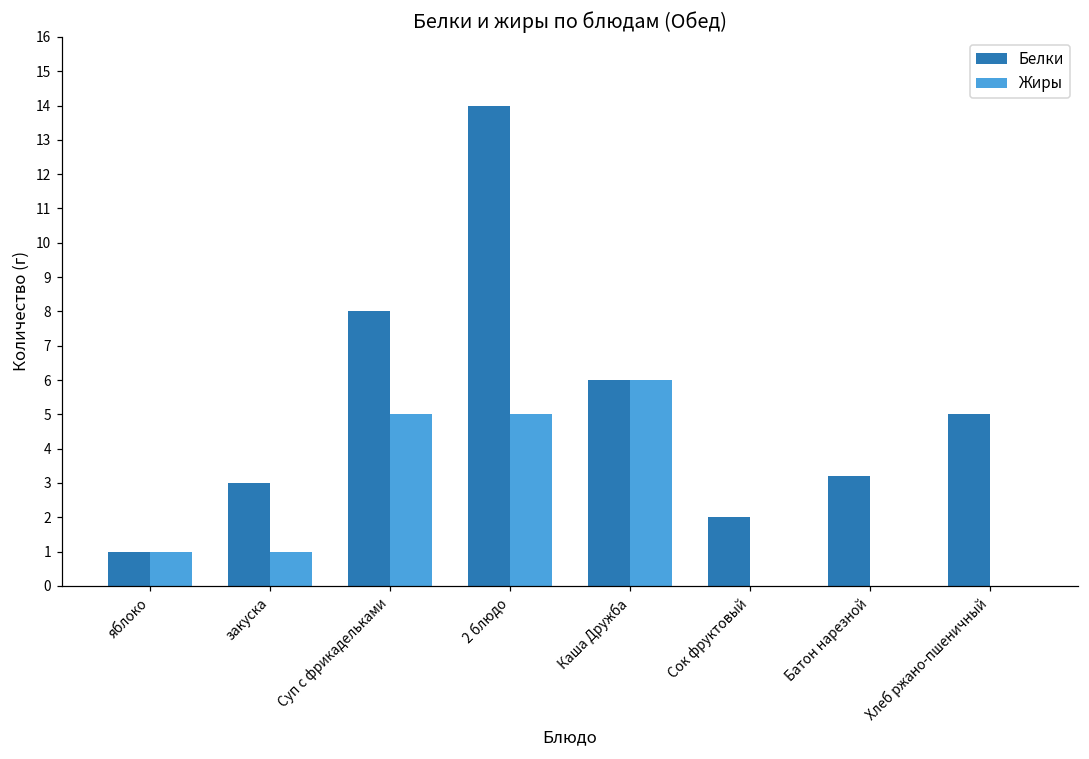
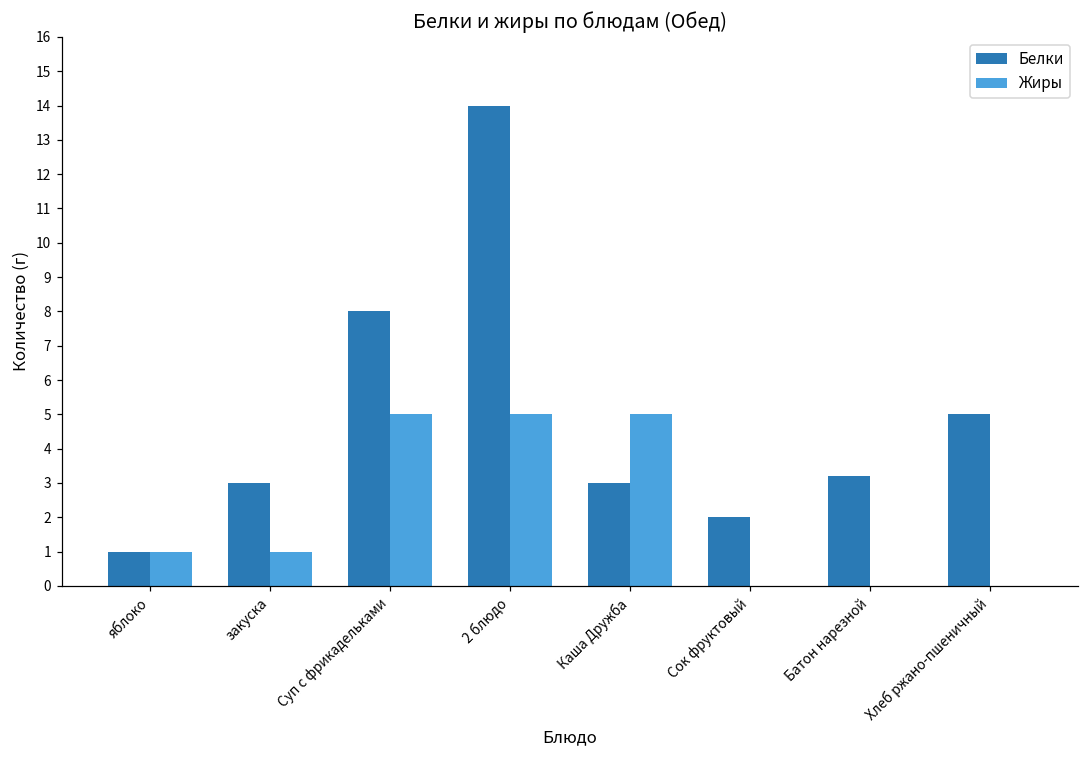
Белки, Каша Дружба: 6 -> 3
Жиры, Каша Дружба: 6 -> 5
